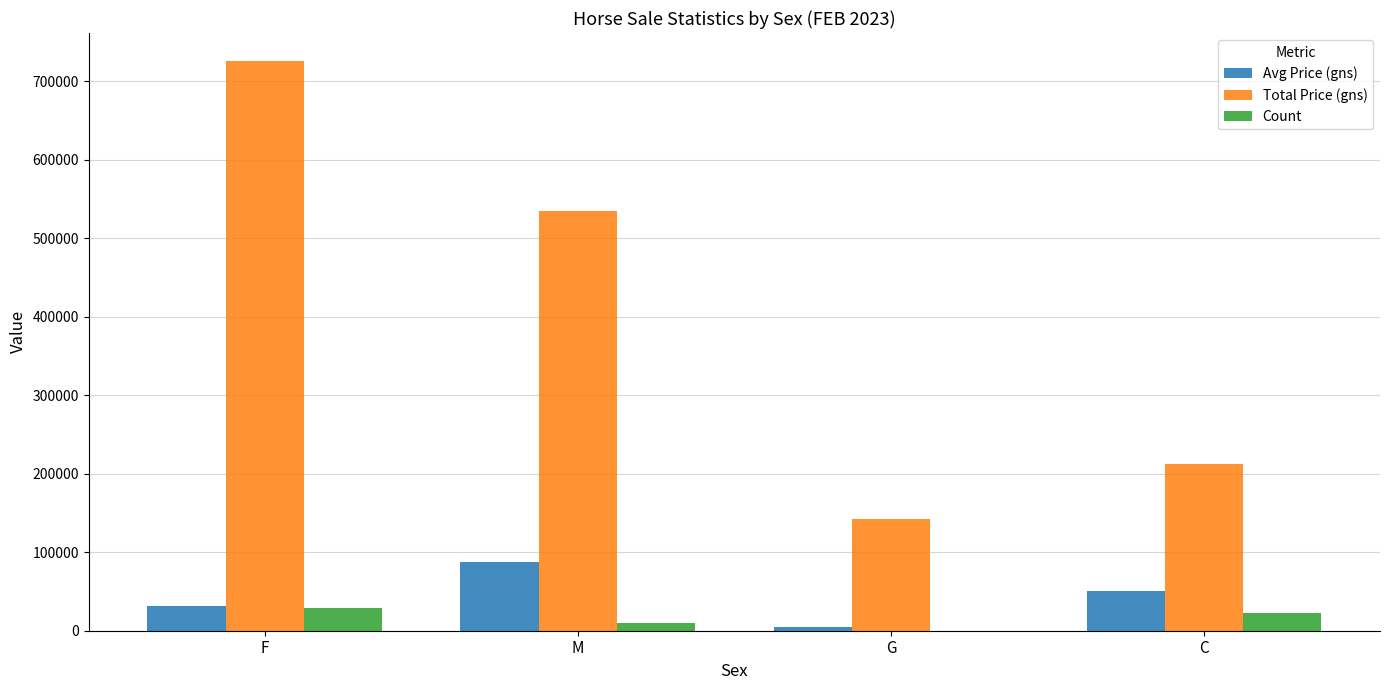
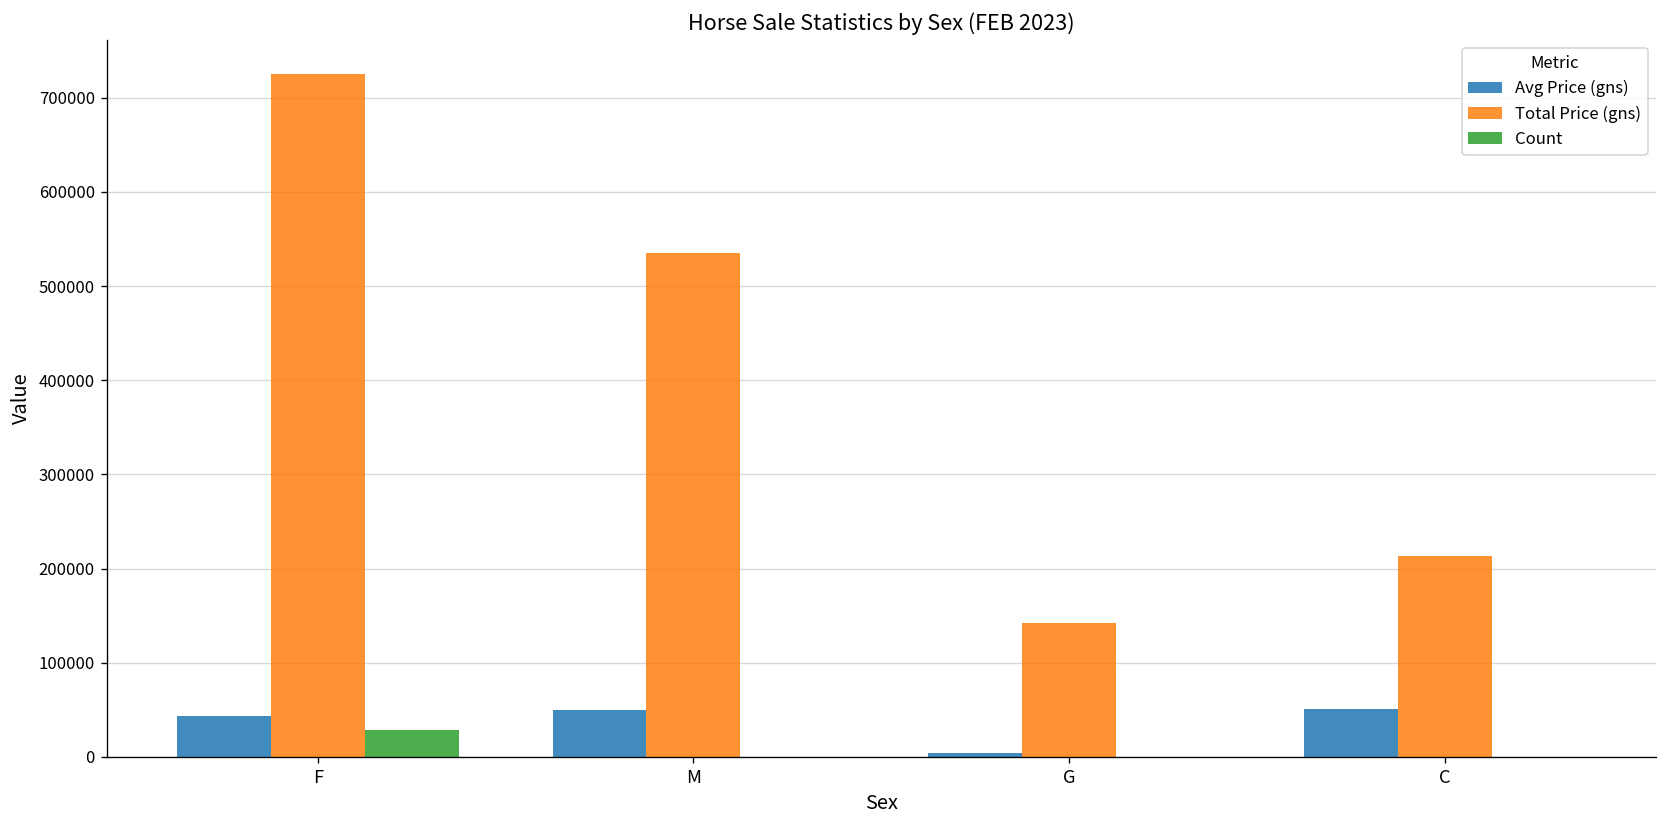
Avg Price (gns), F: 30000 -> 40000
Avg Price (gns), M: 90000 -> 50000
Count, M: 10000 -> 0
Count, C: 20000 -> 0
